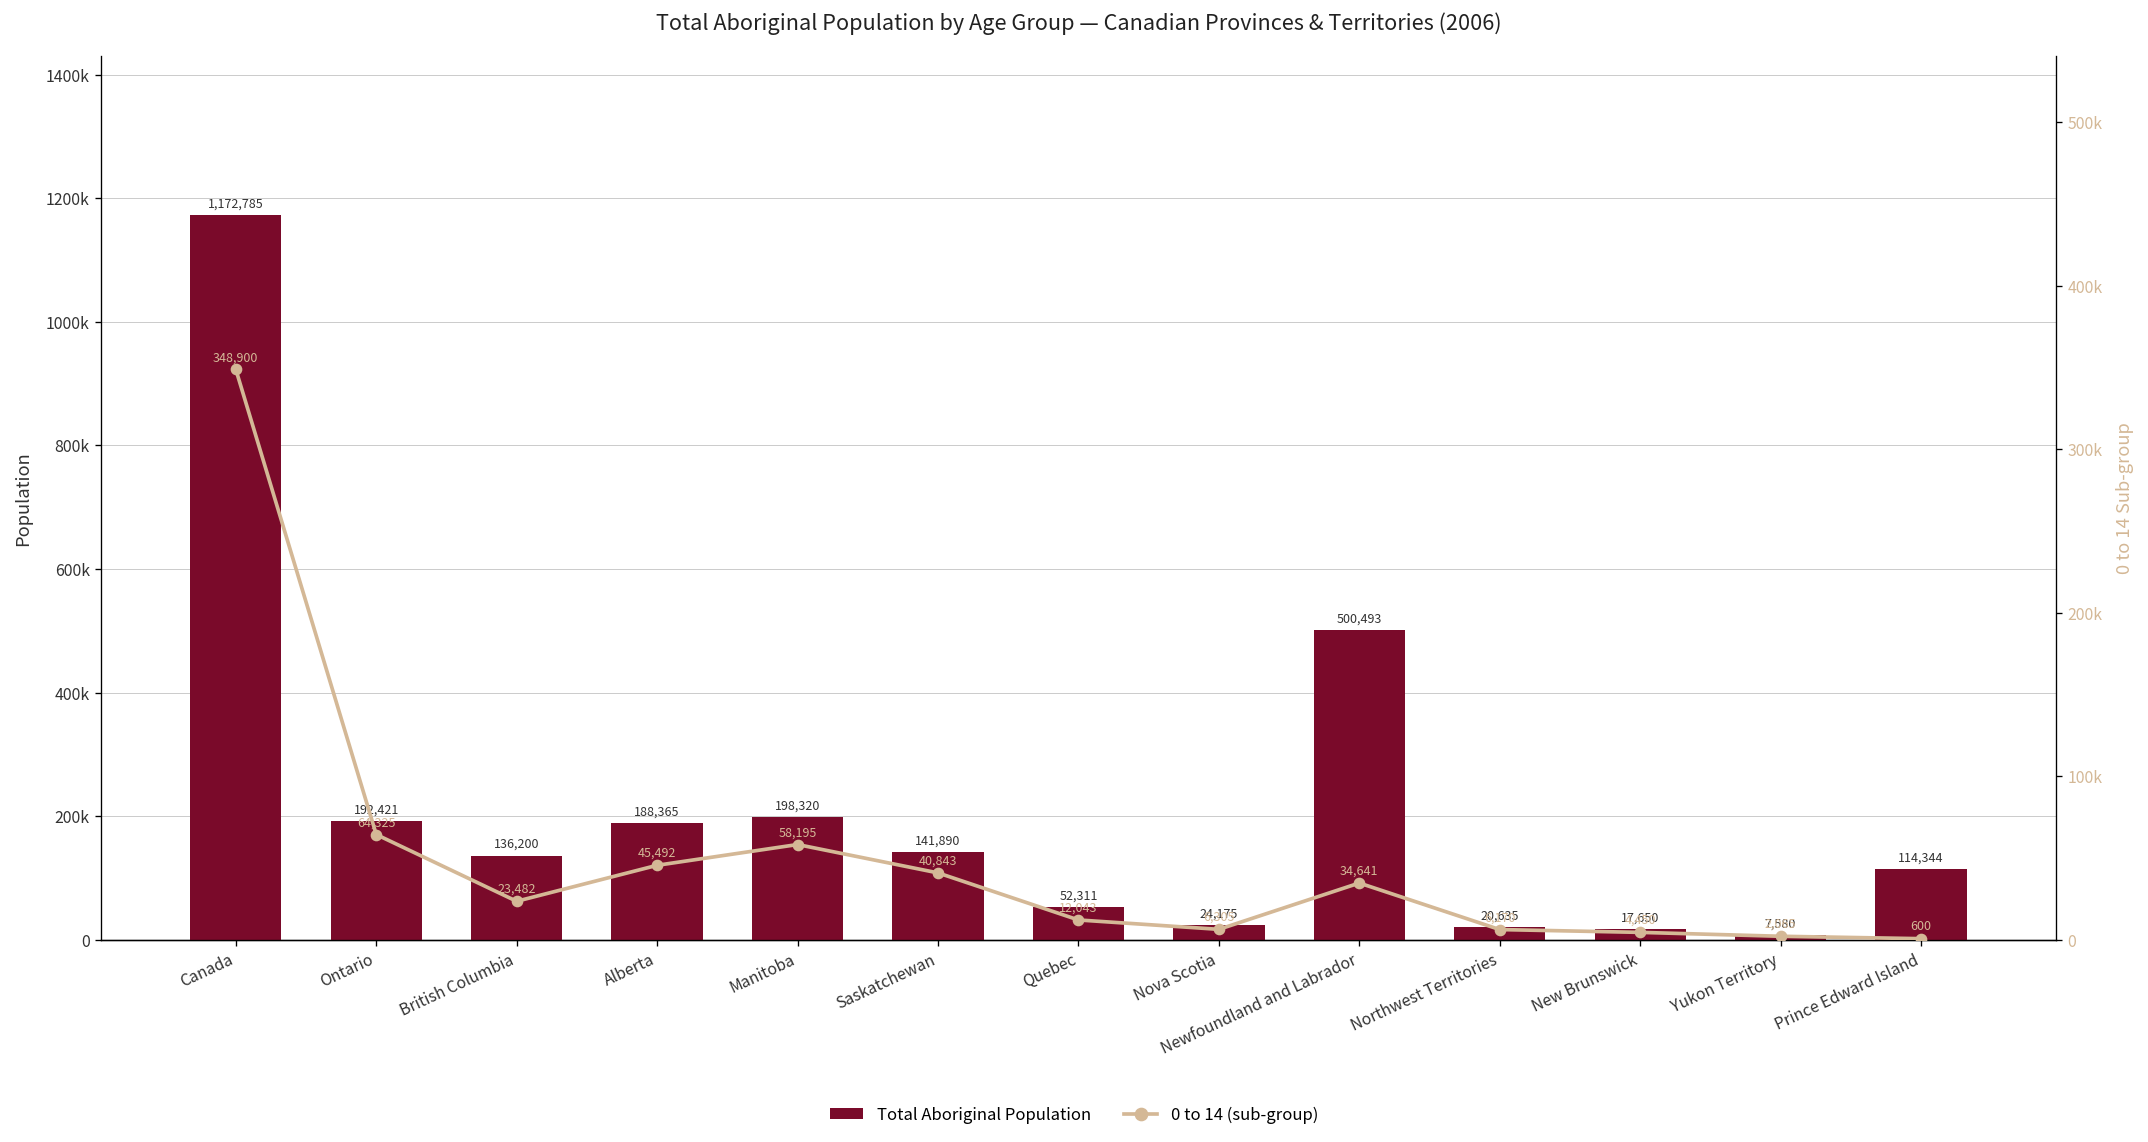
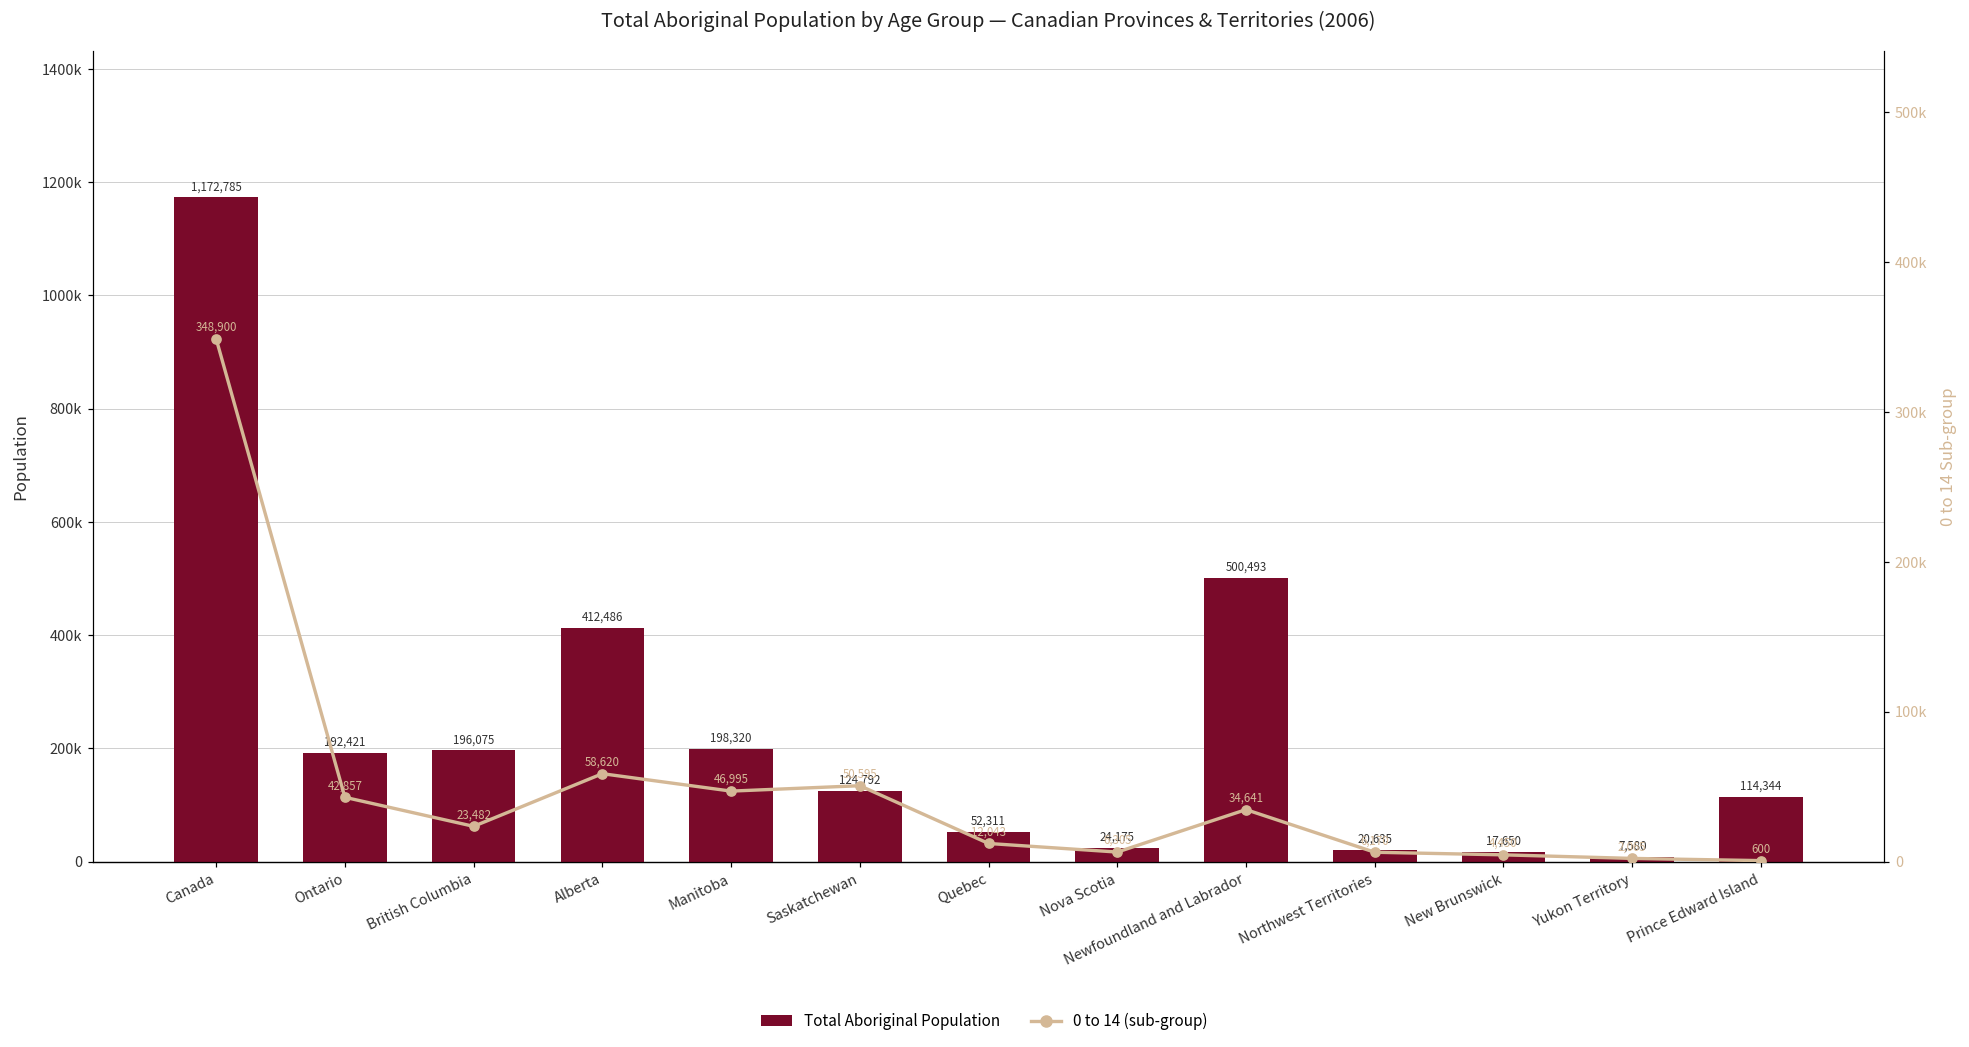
Total Aboriginal Population, British Columbia: 136,200 -> 196,075
Total Aboriginal Population, Alberta: 188,365 -> 412,486
Total Aboriginal Population, Saskatchewan: 141,890 -> 124,792
0 to 14 (sub-group), Ontario: 64,325 -> 42,857
0 to 14 (sub-group), Alberta: 45,492 -> 58,620
0 to 14 (sub-group), Manitoba: 58,195 -> 46,995
0 to 14 (sub-group), Saskatchewan: 40,843 -> 50,595
